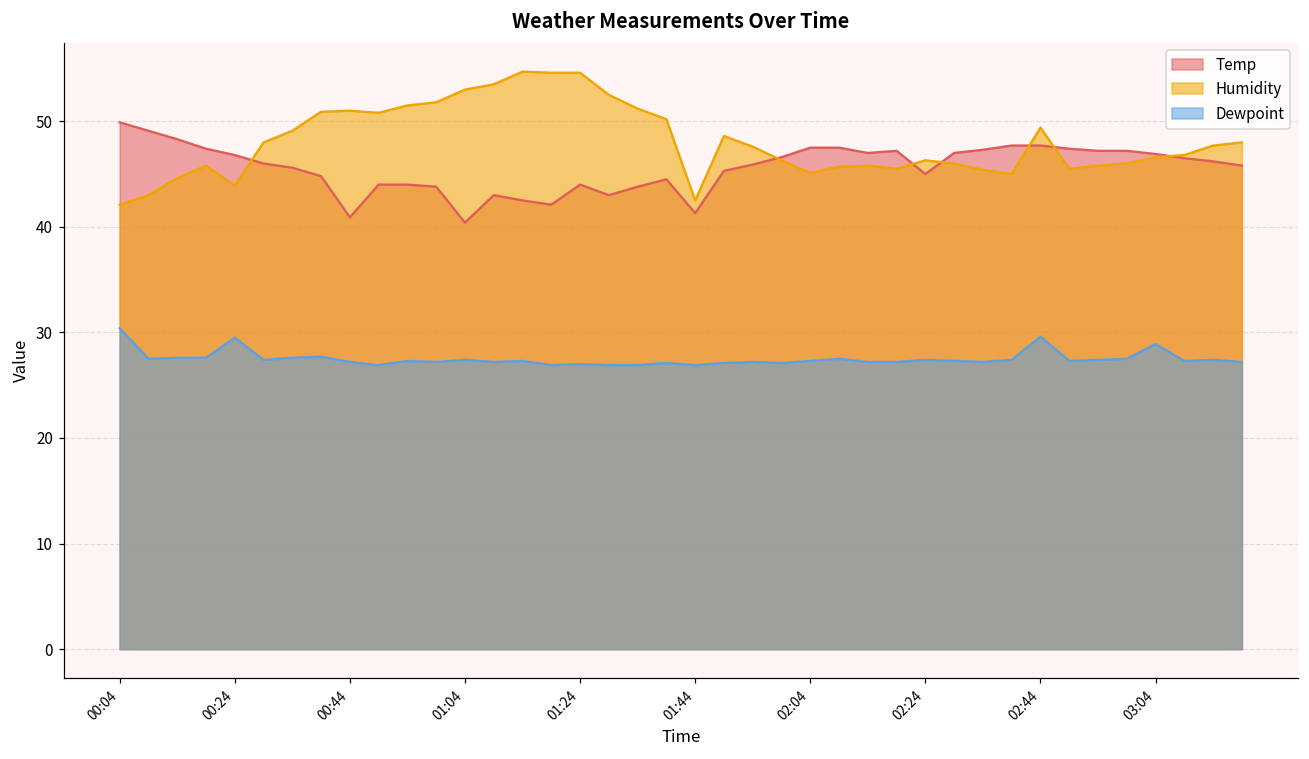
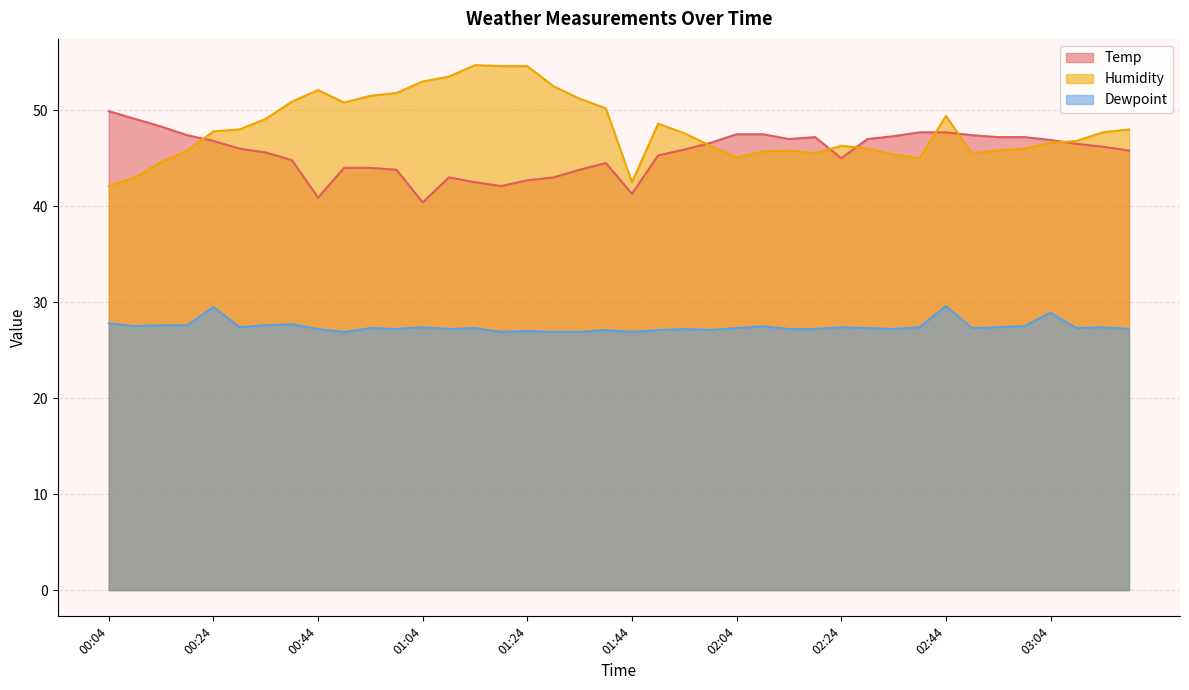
Dewpoint, 00:04: 30 -> 28
Humidity, 00:24: 44 -> 48
Humidity, 00:44: 51 -> 52
Temp, 01:24: 44 -> 43
